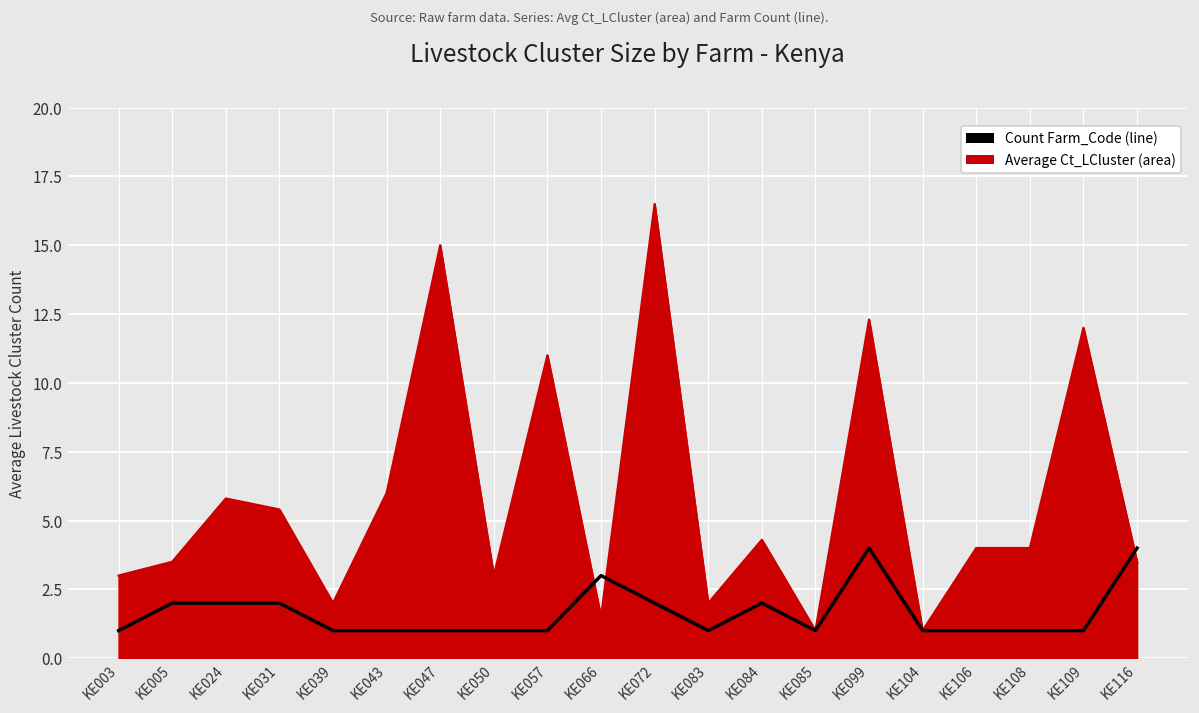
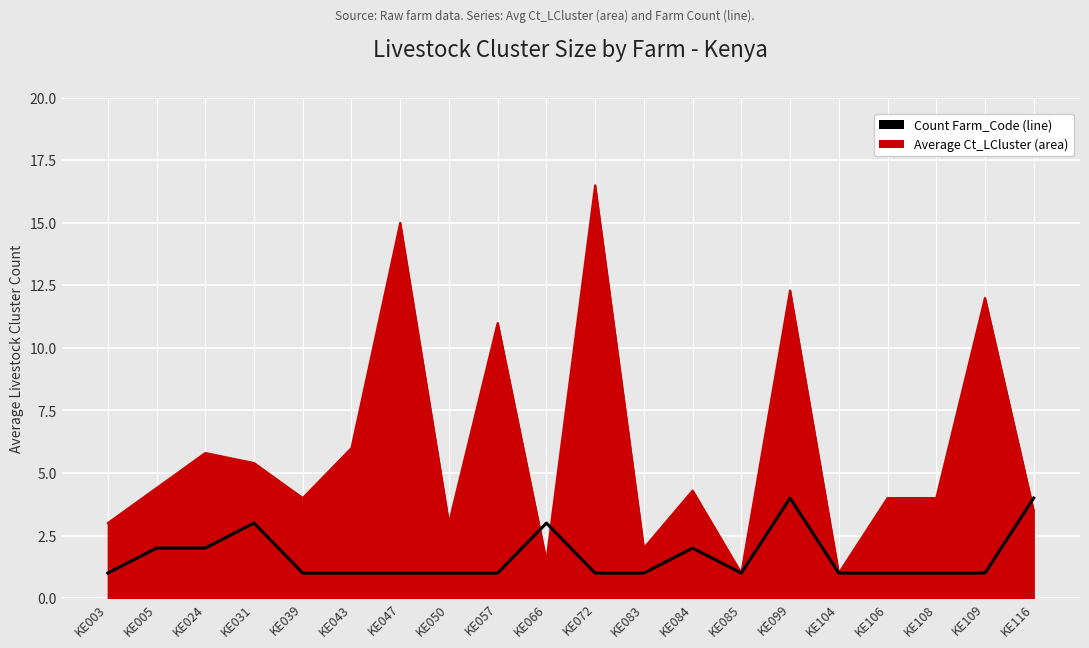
Average Ct_LCluster (area), KE005: 3.5 -> 4.4
Count Farm_Code (line), KE031: 2 -> 3
Average Ct_LCluster (area), KE039: 2 -> 4
Count Farm_Code (line), KE072: 2 -> 1
